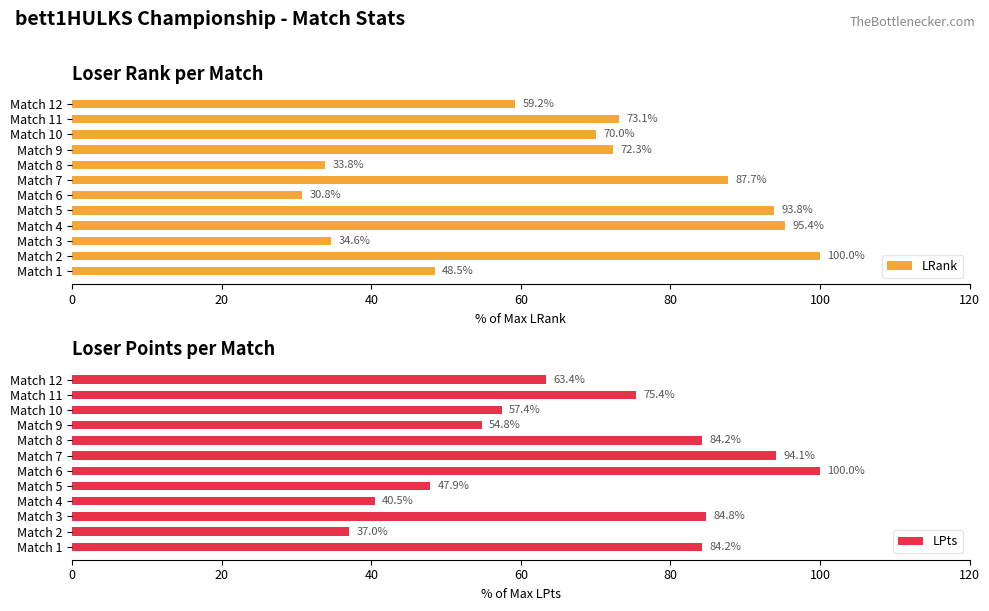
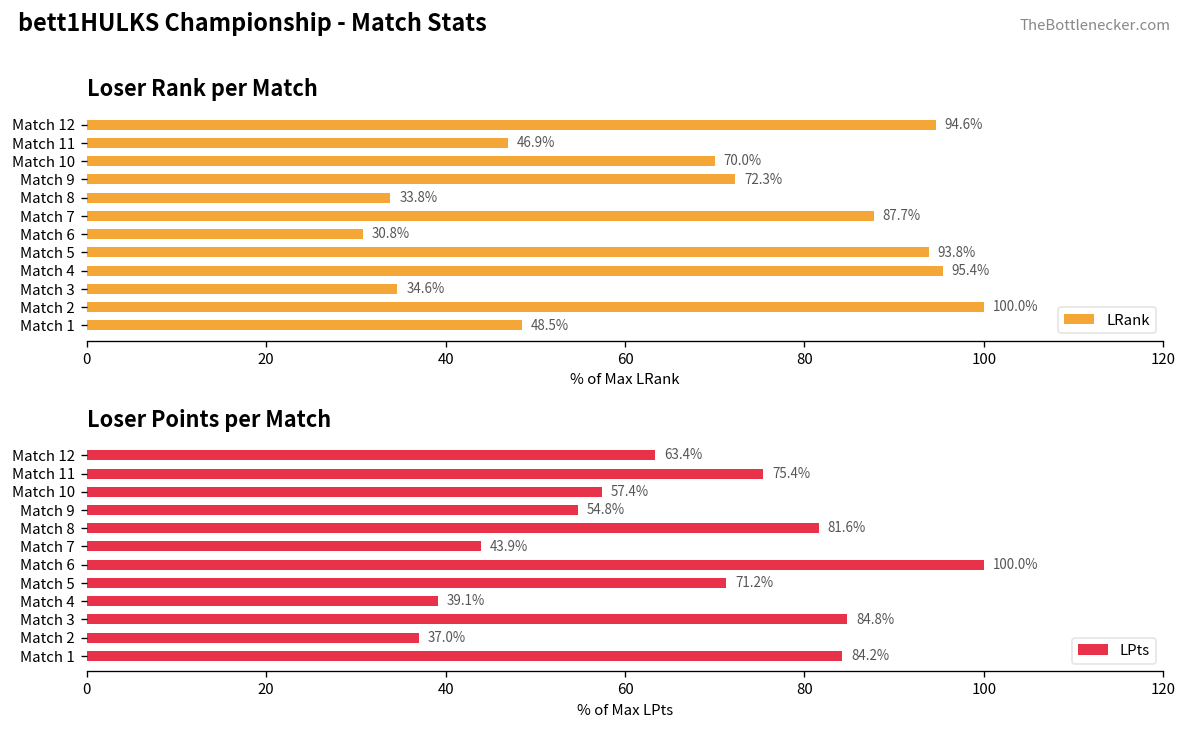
Loser Rank per Match, Match 12: 59.2% -> 94.6%
Loser Rank per Match, Match 11: 73.1% -> 46.9%
Loser Points per Match, Match 8: 84.2% -> 81.6%
Loser Points per Match, Match 7: 94.1% -> 43.9%
Loser Points per Match, Match 5: 47.9% -> 71.2%
Loser Points per Match, Match 4: 40.5% -> 39.1%
